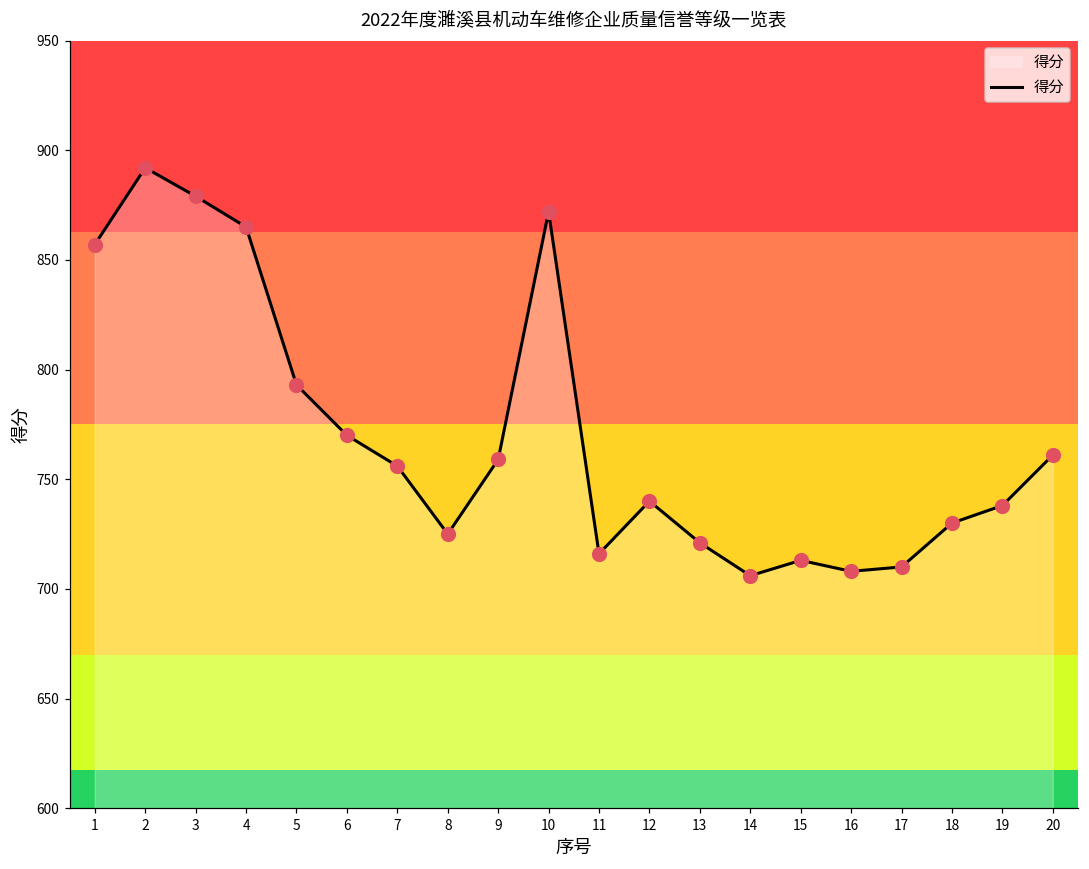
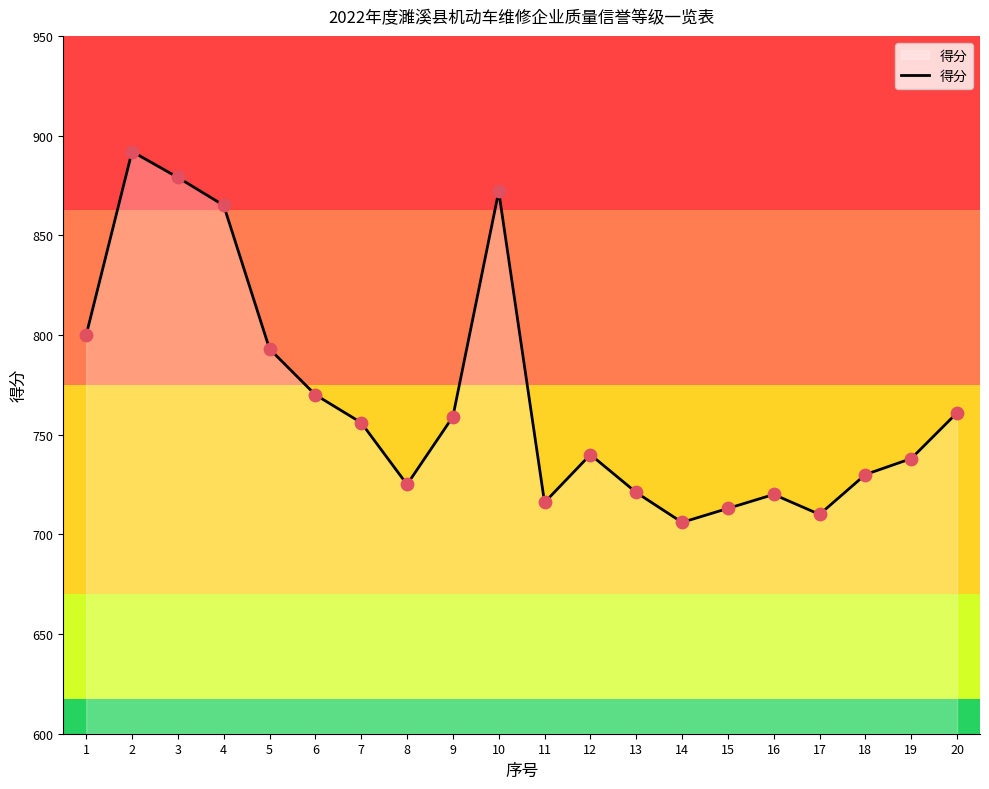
1: 857 -> 800
16: 708 -> 720
